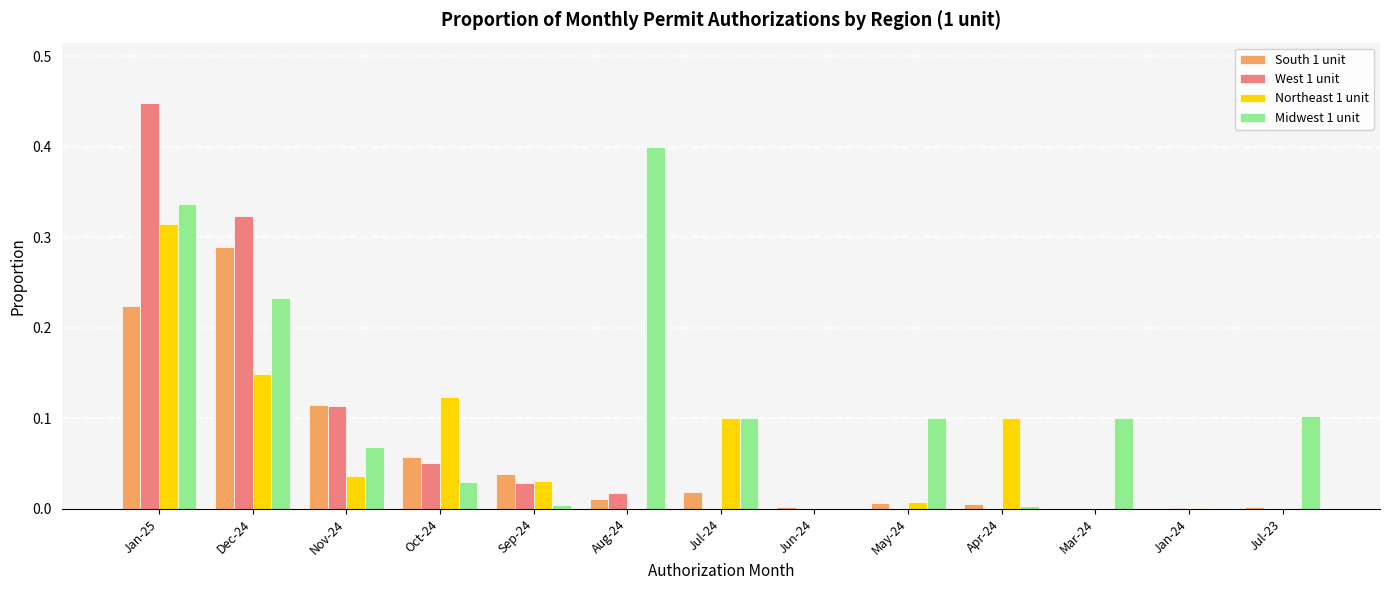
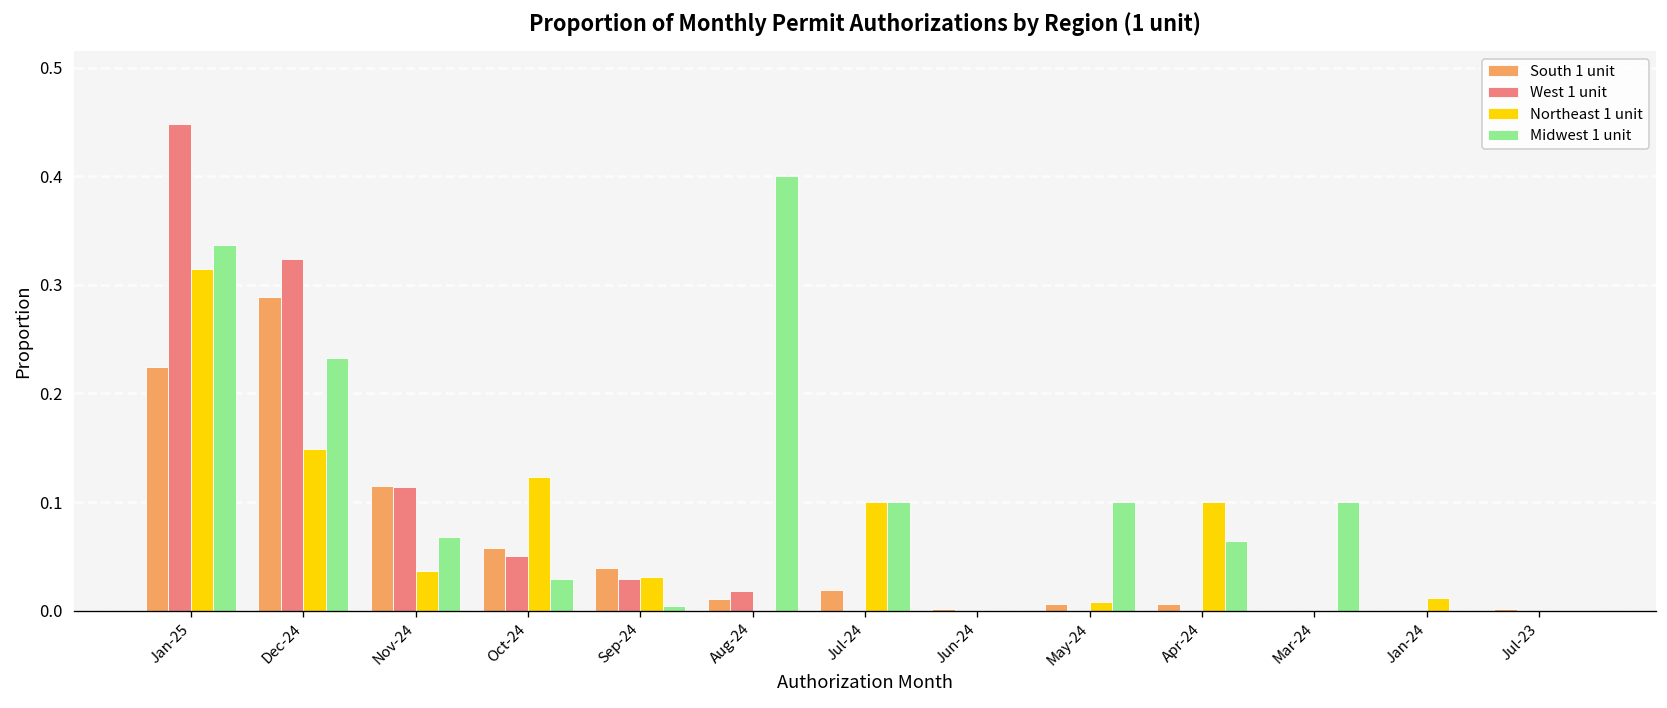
Midwest 1 unit, Apr-24: 0.00 -> 0.06
Northeast 1 unit, Jan-24: 0.00 -> 0.01
Midwest 1 unit, Jul-23: 0.10 -> 0.00
